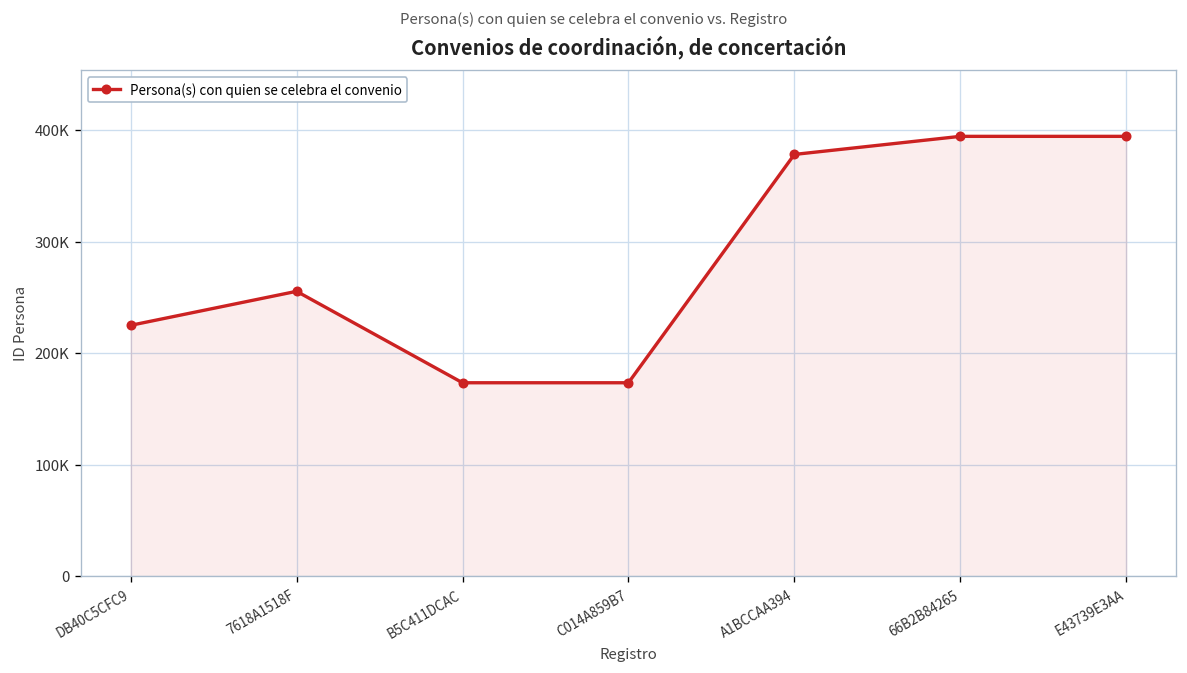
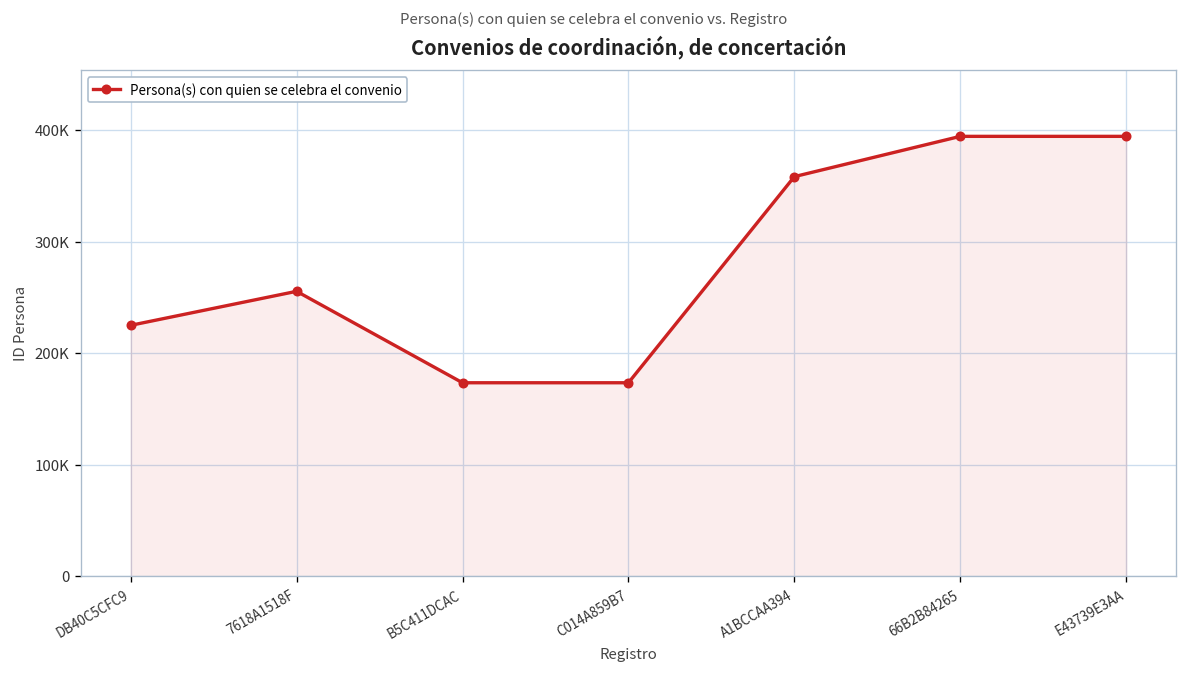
A1BCCAA394: 380000 -> 360000
